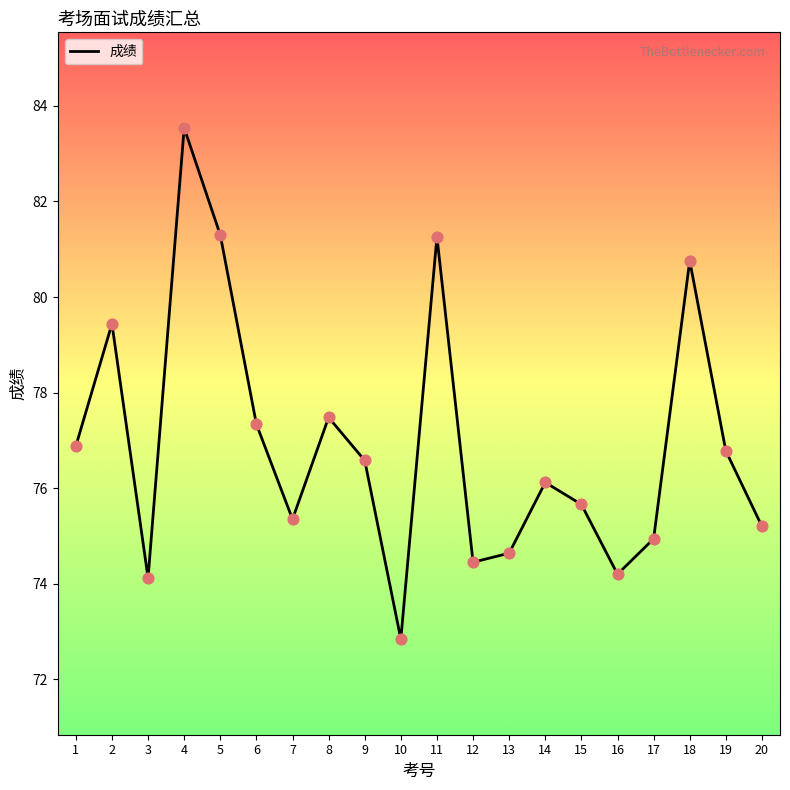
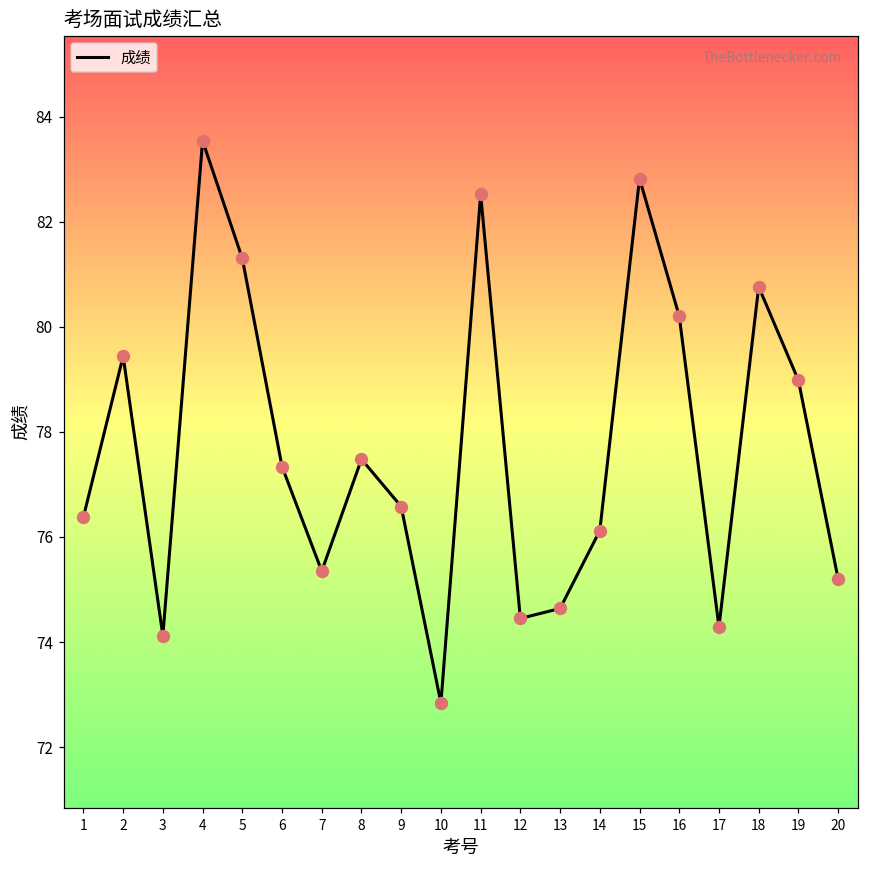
1: 76.9 -> 76.4
11: 81.3 -> 82.5
15: 75.7 -> 82.8
16: 74.2 -> 80.2
17: 74.9 -> 74.3
19: 76.8 -> 79.0
